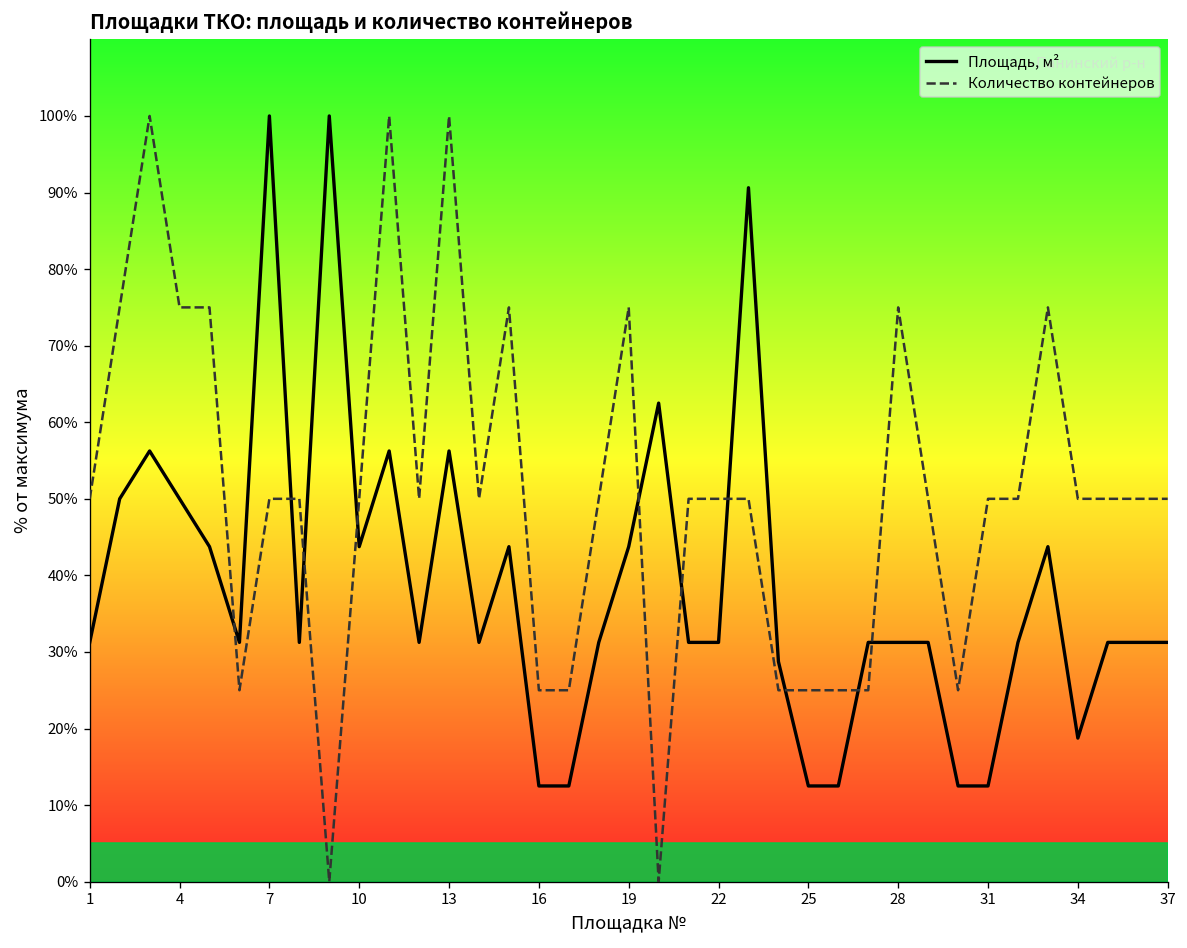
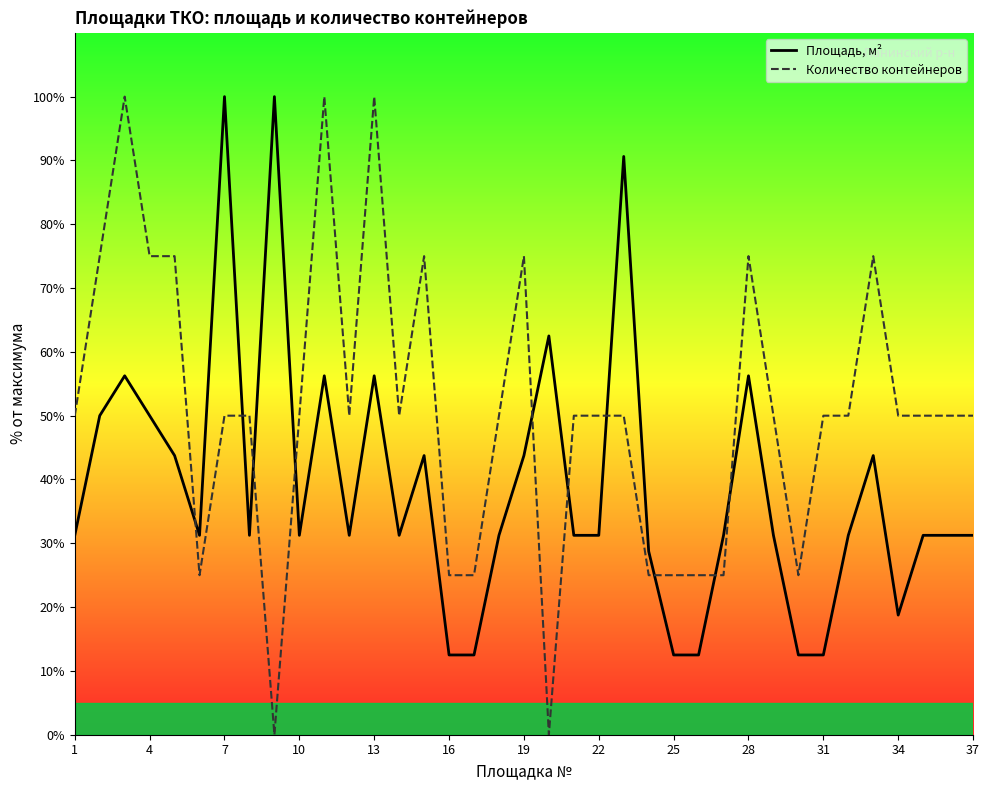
Площадь, м², 10: 44% -> 31%
Площадь, м², 28: 31% -> 56%
